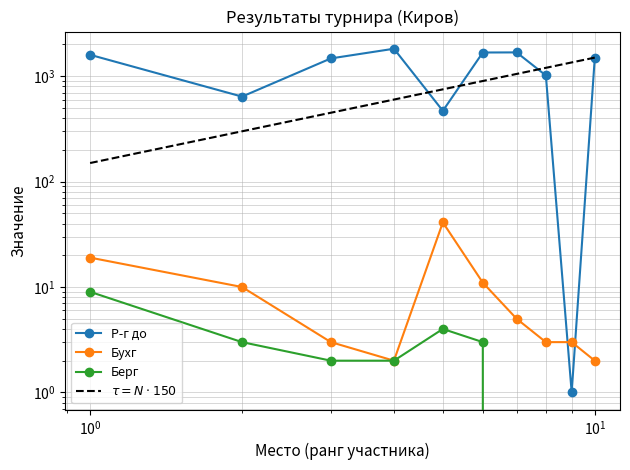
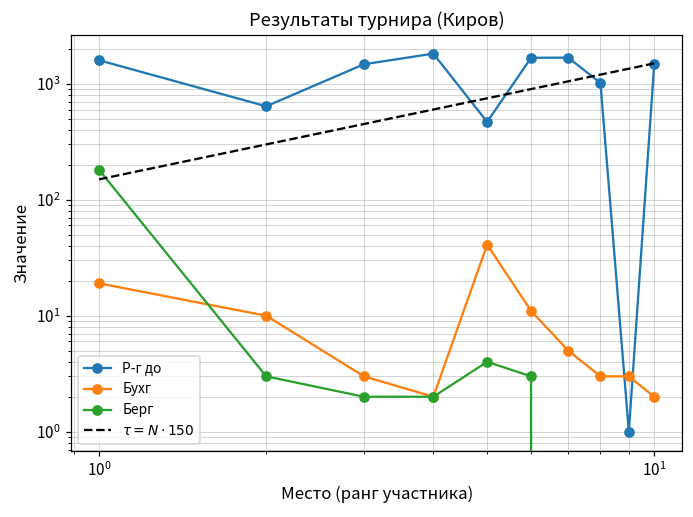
Берг, 10^0: 9 -> 180
